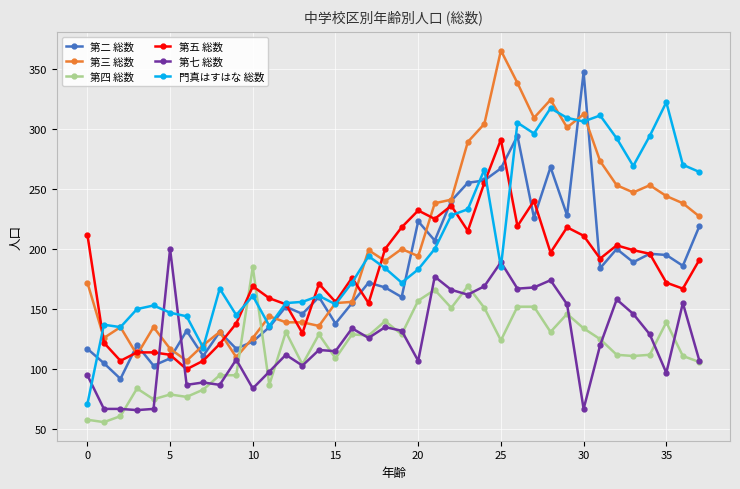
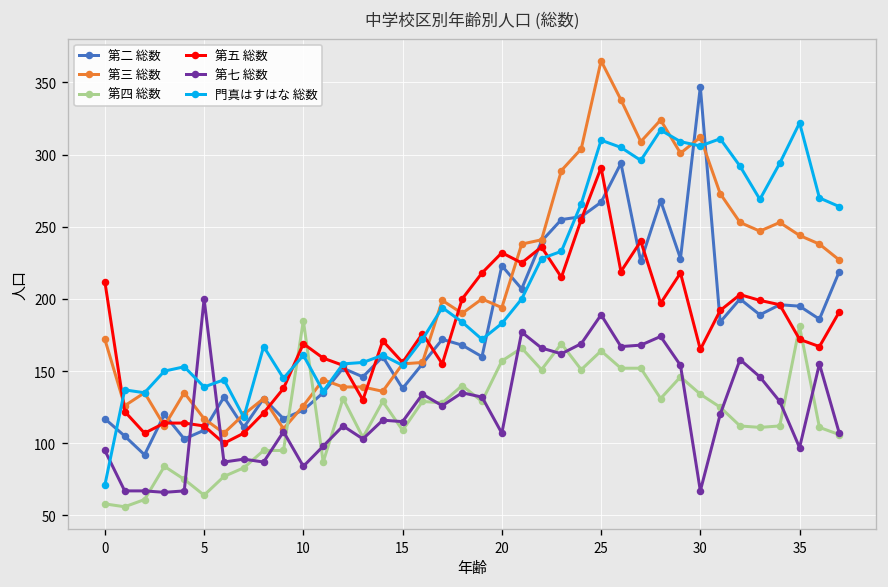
第四 総数, 5: 79 -> 64
門真はすはな 総数, 5: 147 -> 139
第四 総数, 25: 124 -> 164
門真はすはな 総数, 25: 185 -> 310
第五 総数, 30: 211 -> 165
第四 総数, 35: 139 -> 181
